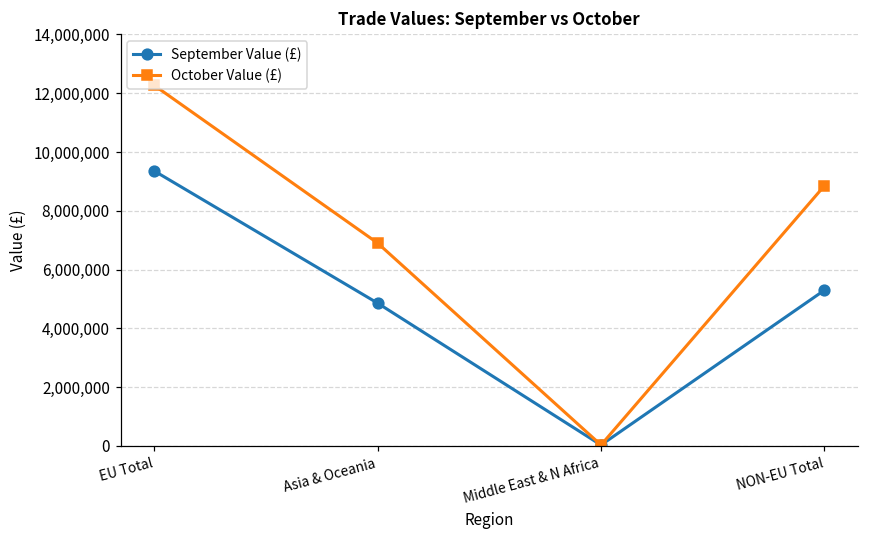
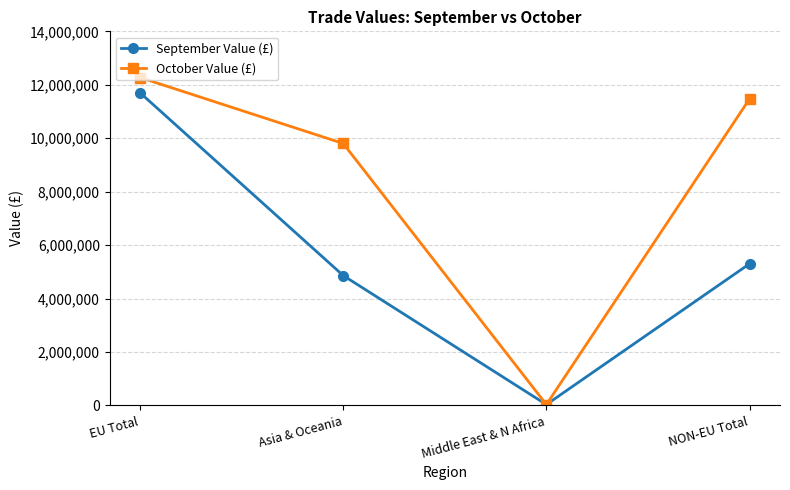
September Value (£), EU Total: 9,400,000 -> 11,700,000
October Value (£), Asia & Oceania: 6,900,000 -> 9,800,000
October Value (£), NON-EU Total: 8,900,000 -> 11,500,000
